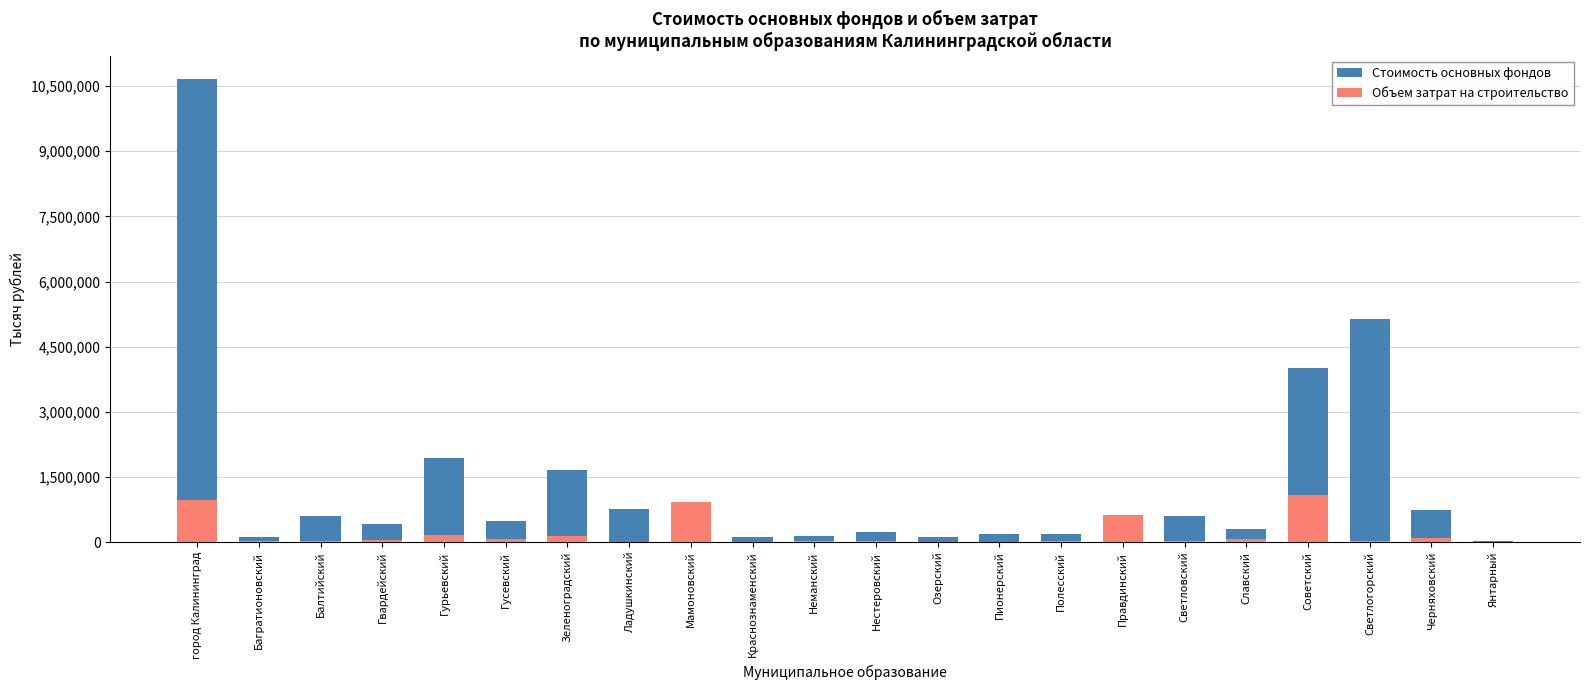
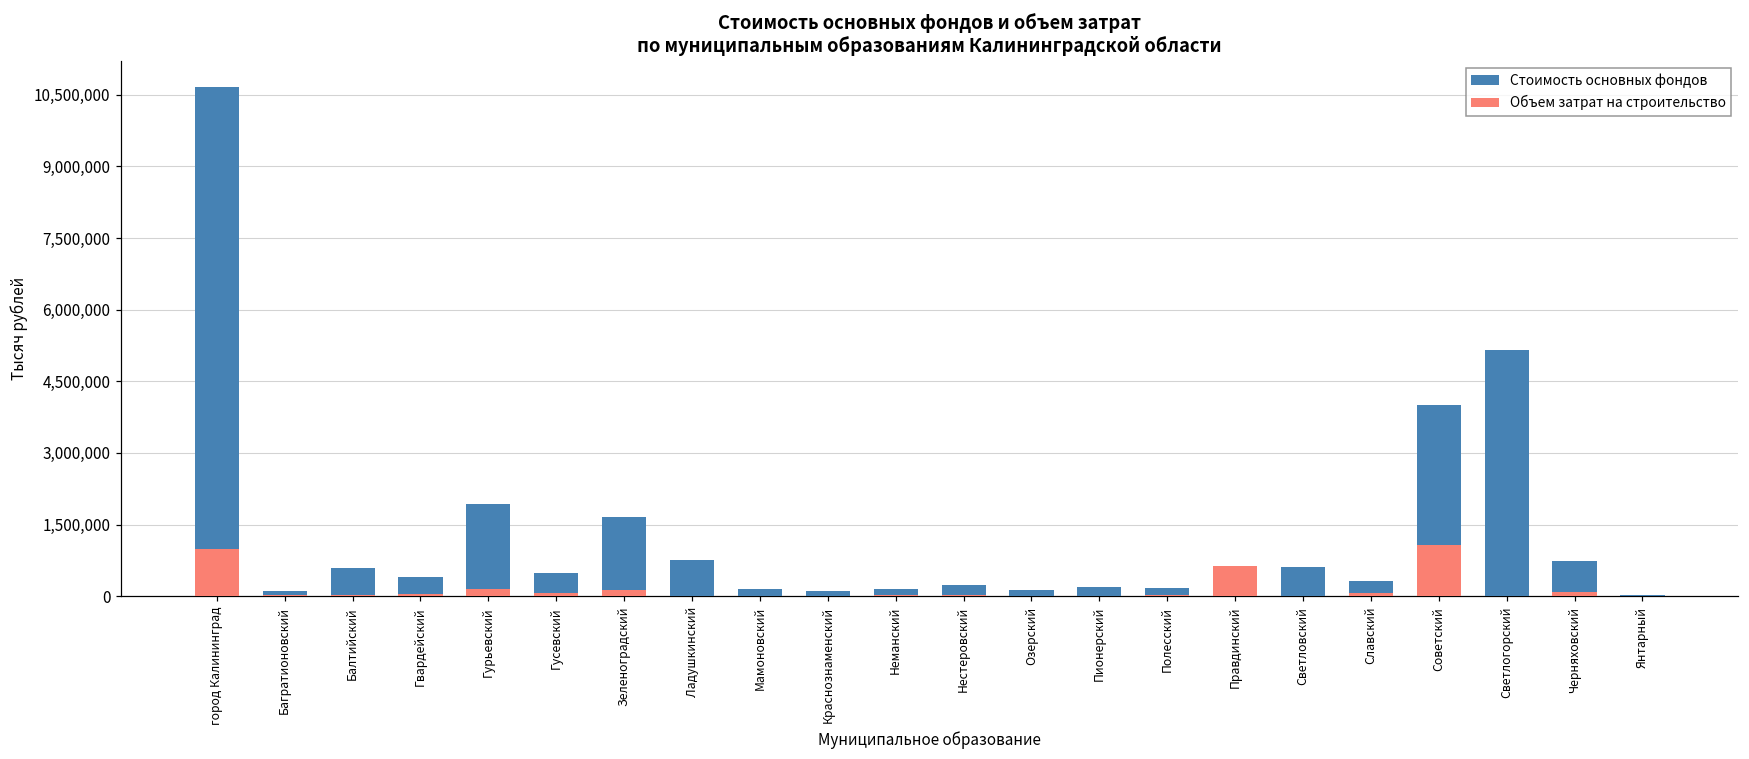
Объем затрат на строительство, Мамоновский: 900,000 -> 0
